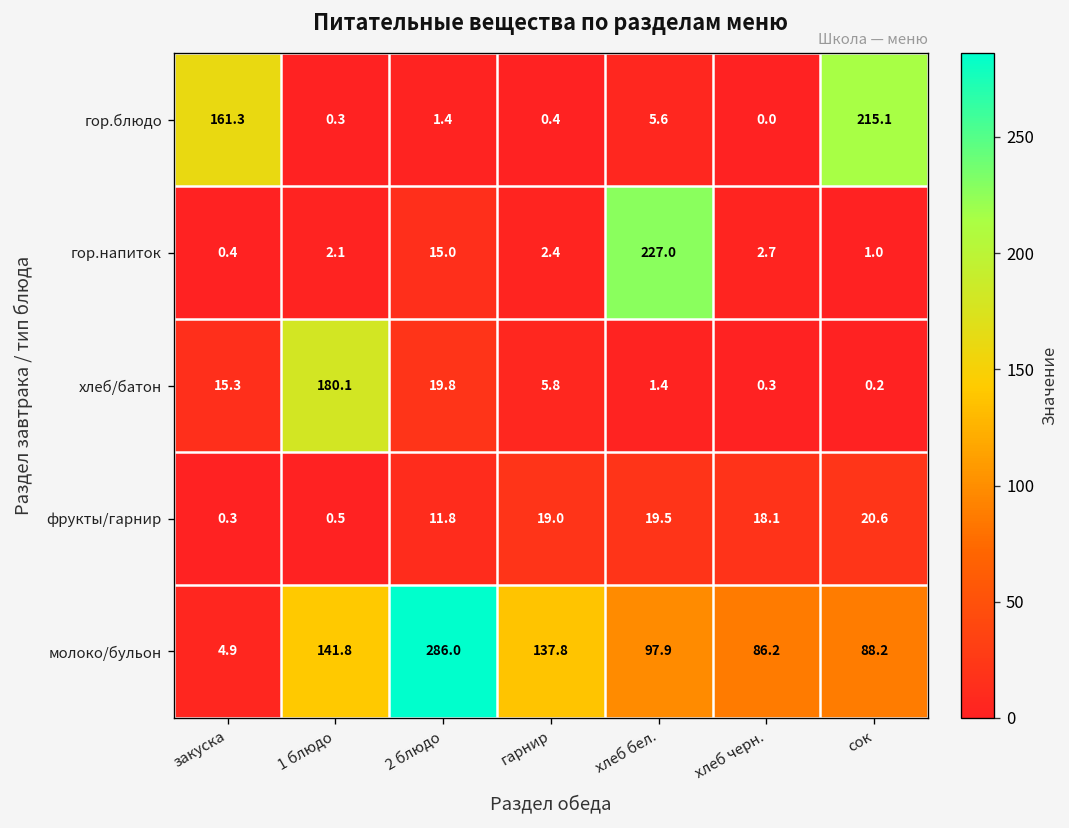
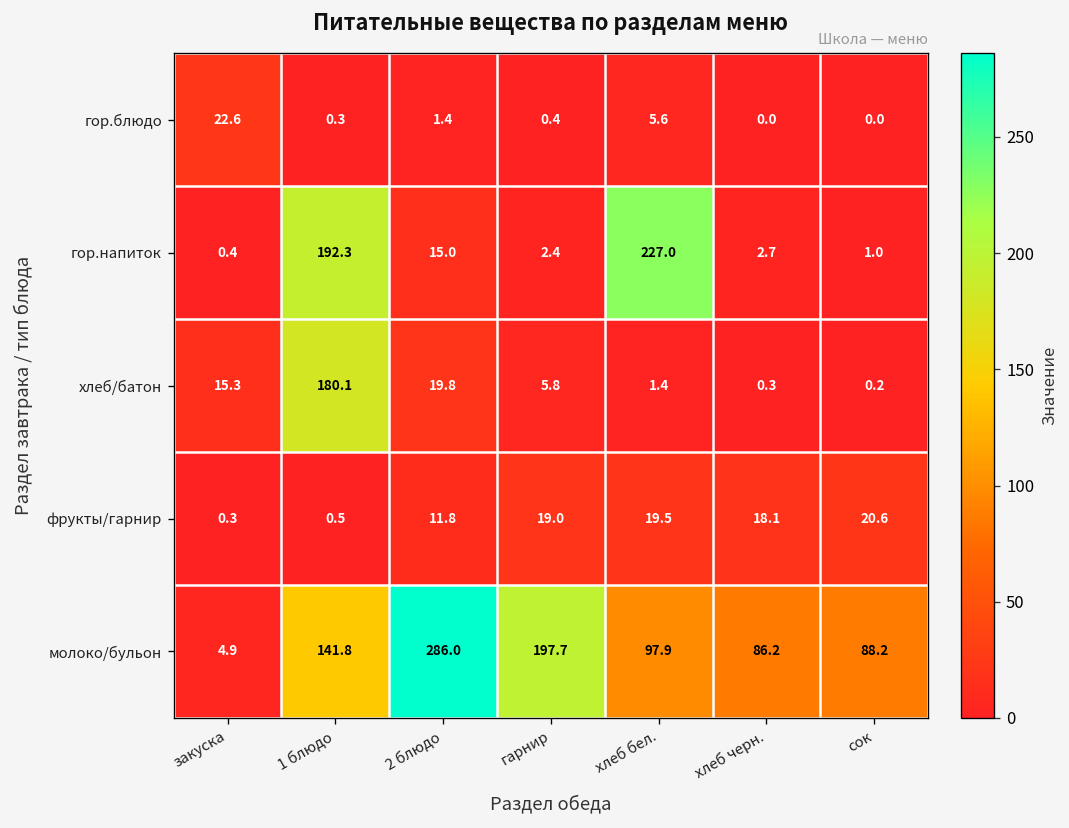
гор.блюдо, закуска: 161.3 -> 22.6
гор.блюдо, сок: 215.1 -> 0.0
гор.напиток, 1 блюдо: 2.1 -> 192.3
молоко/бульон, гарнир: 137.8 -> 197.7
